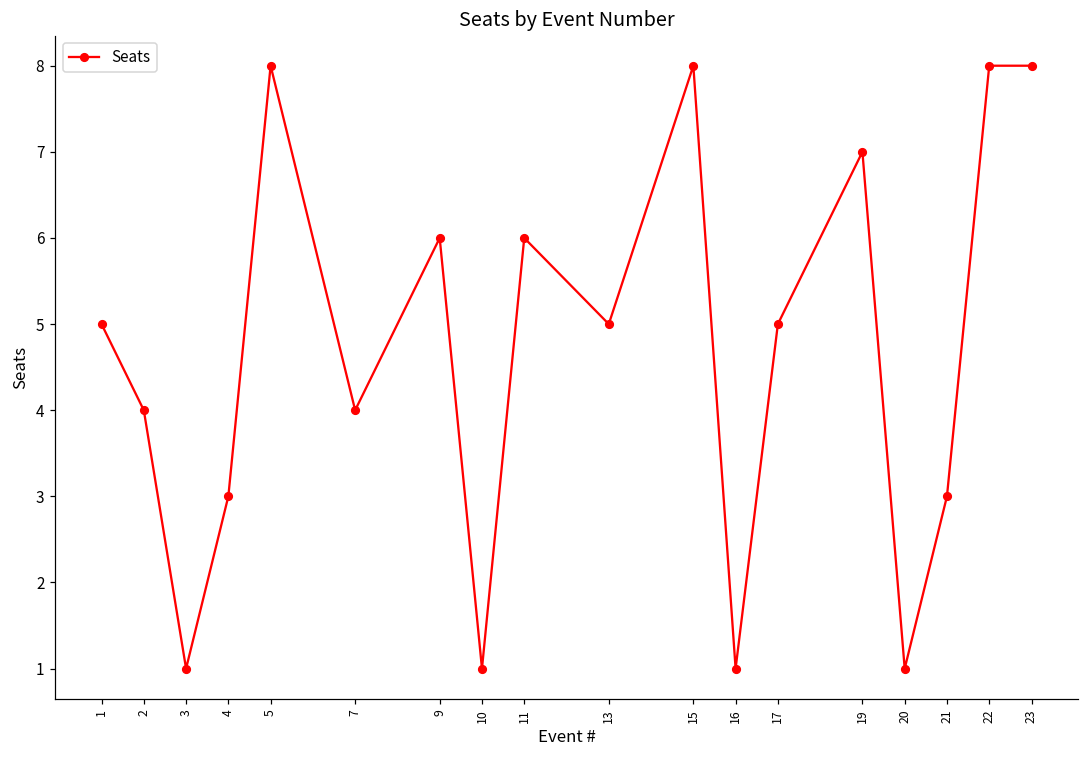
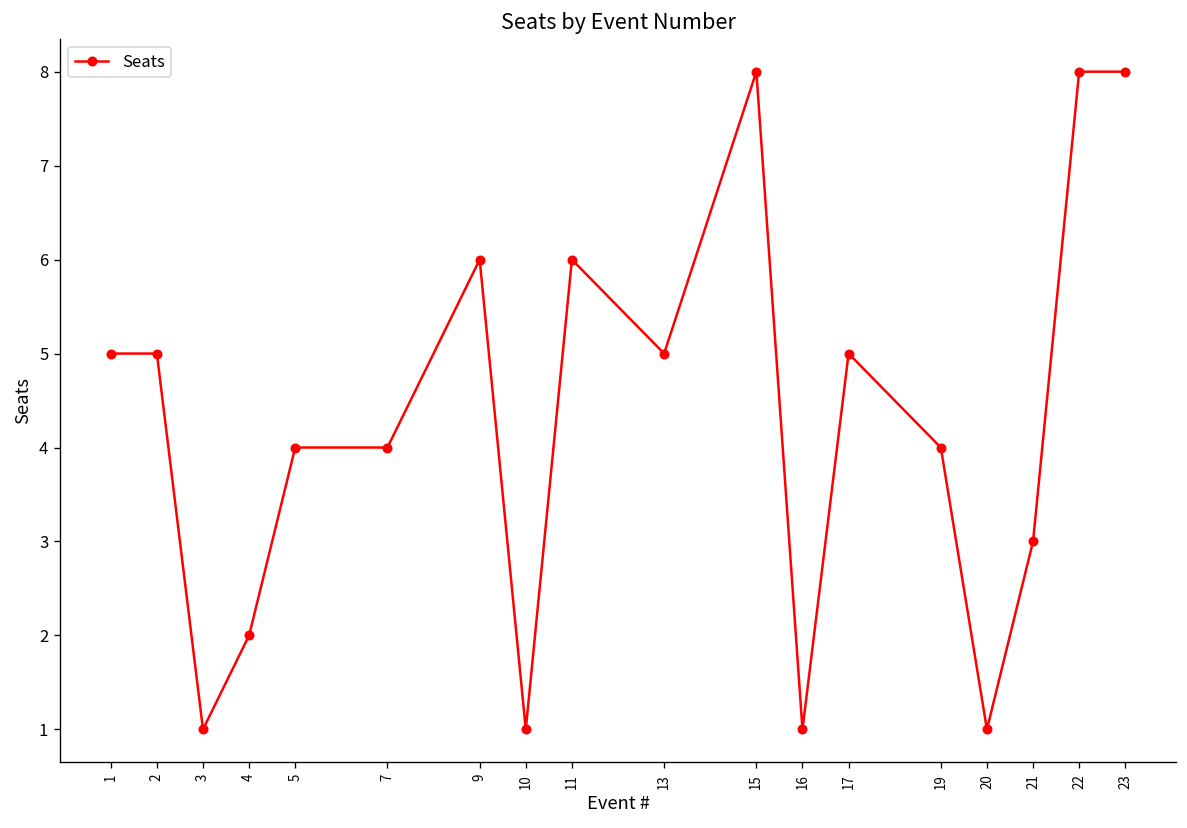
2: 4 -> 5
4: 3 -> 2
5: 8 -> 4
19: 7 -> 4
